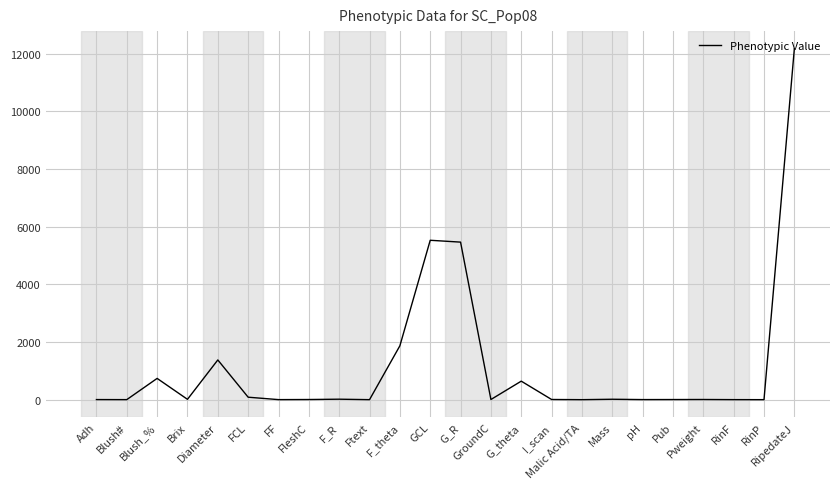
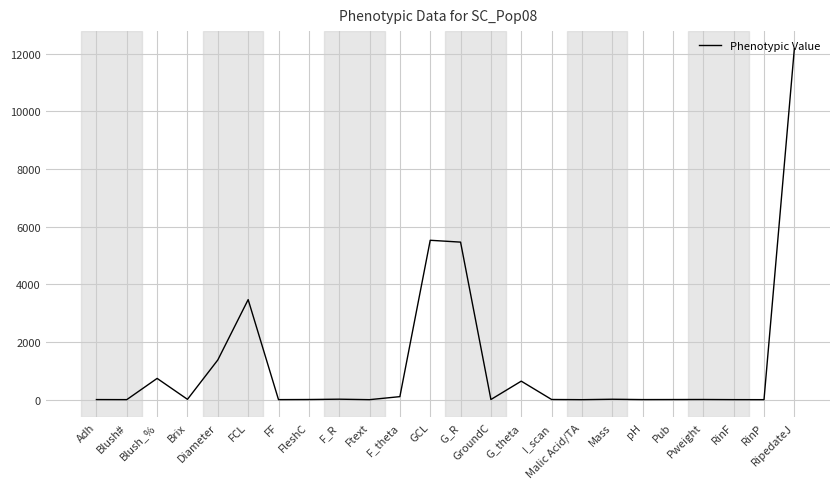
FCL: 100 -> 3500
F_theta: 1900 -> 100
